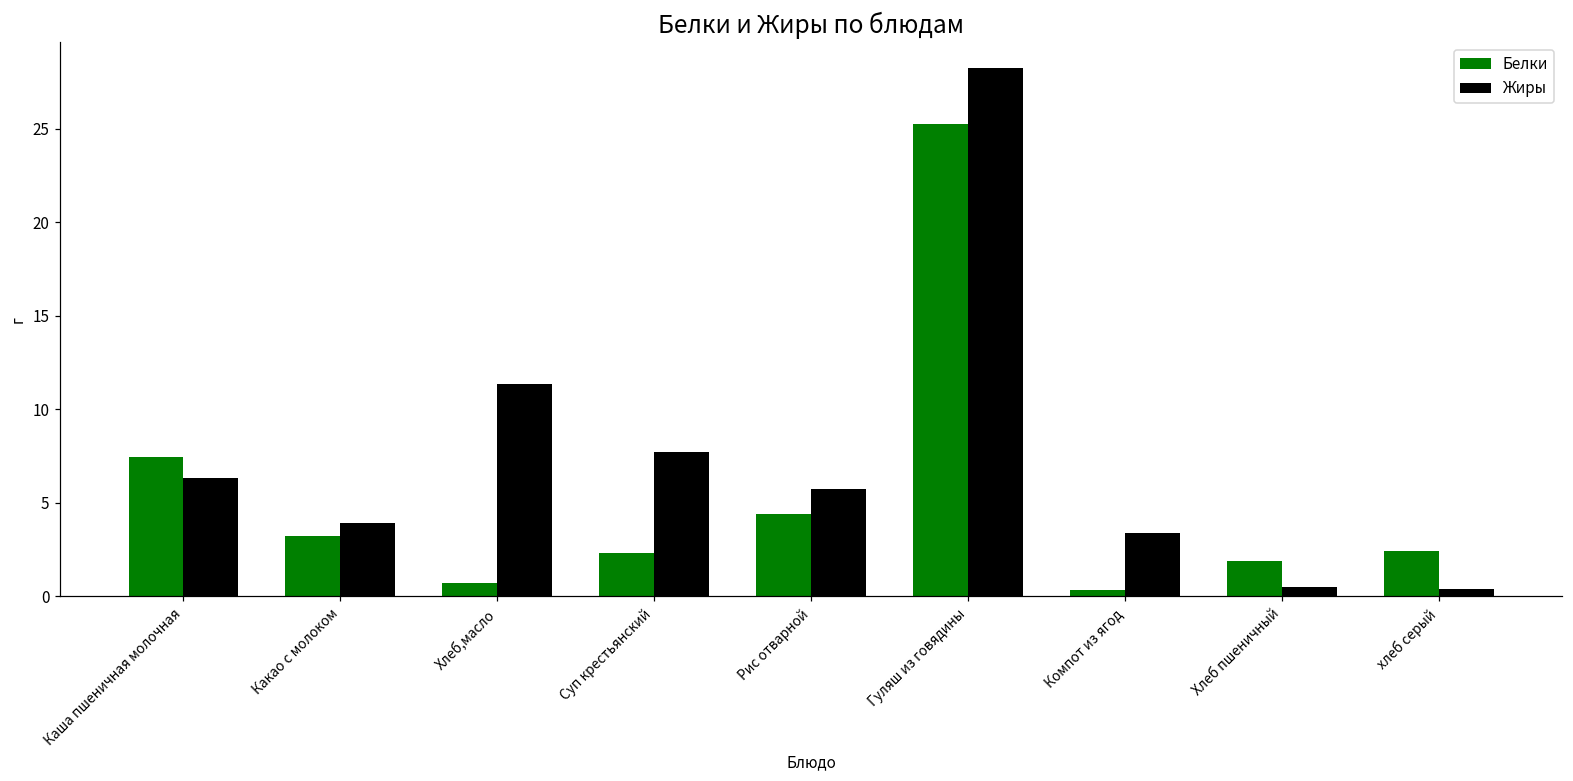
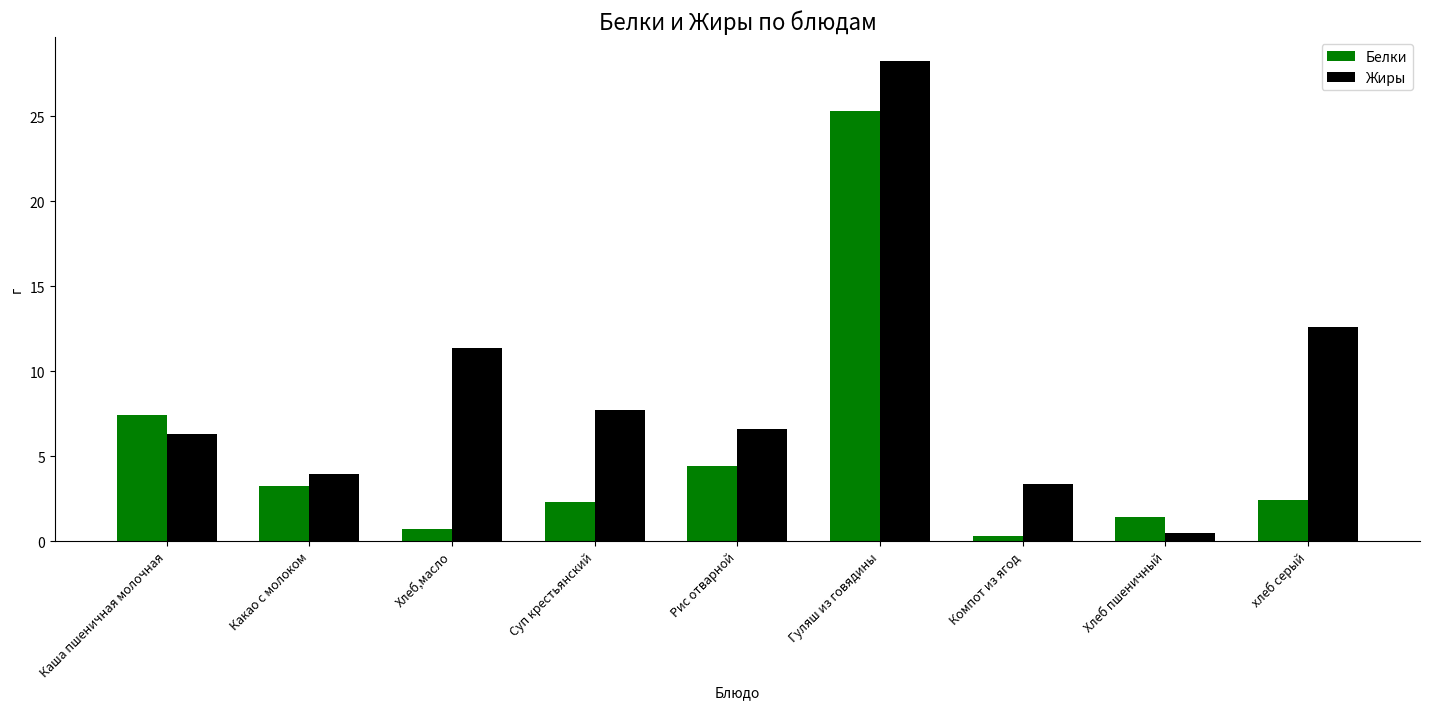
Жиры, Рис отварной: 5.8 -> 6.6
Белки, Хлеб пшеничный: 1.9 -> 1.4
Жиры, хлеб серый: 0.4 -> 12.6
